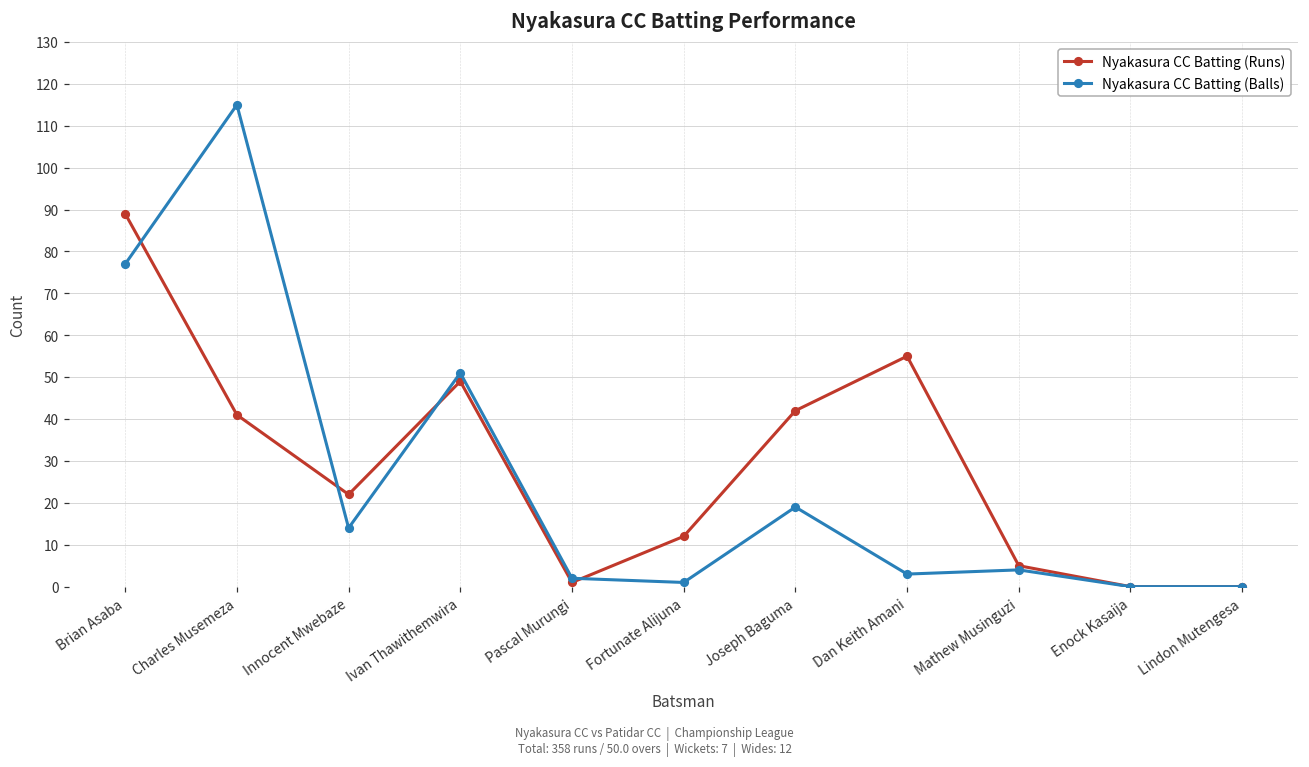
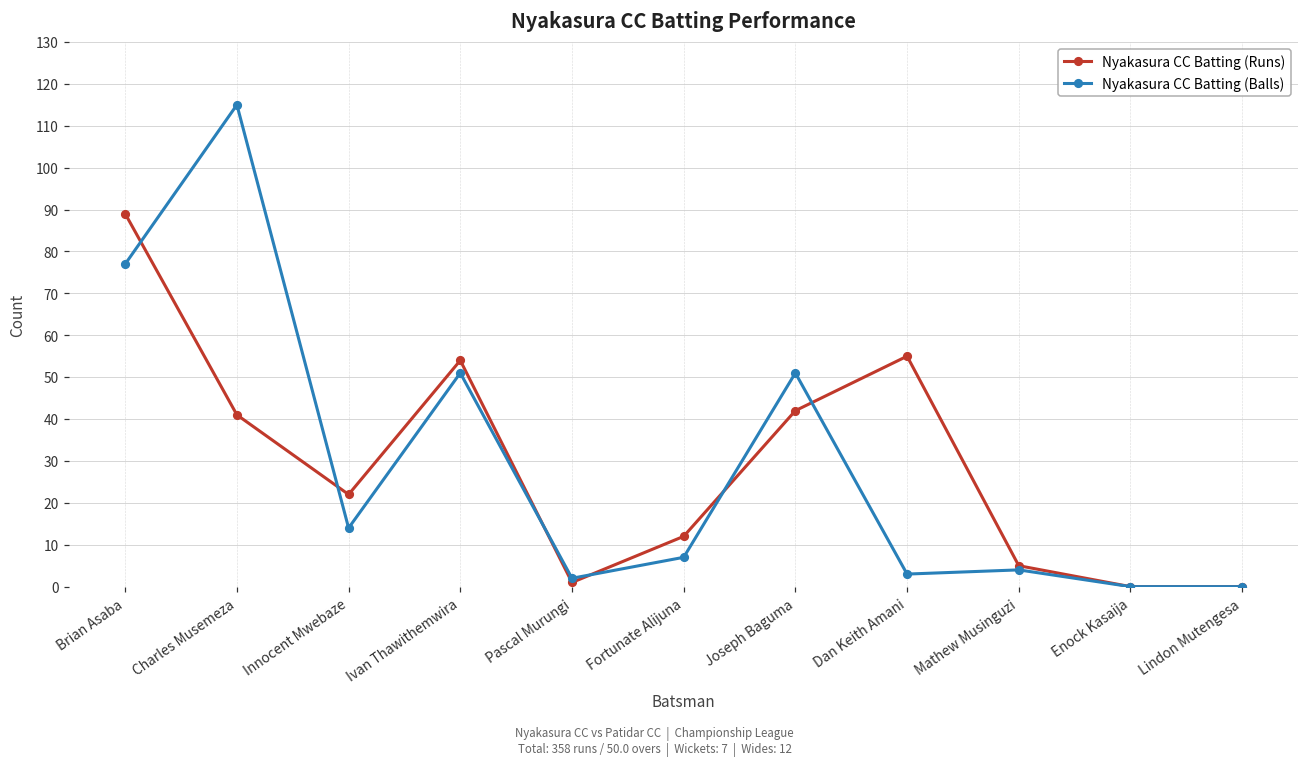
Nyakasura CC Batting (Runs), Ivan Thawithemwira: 49 -> 54
Nyakasura CC Batting (Balls), Fortunate Alijuna: 1 -> 7
Nyakasura CC Batting (Balls), Joseph Baguma: 19 -> 51
